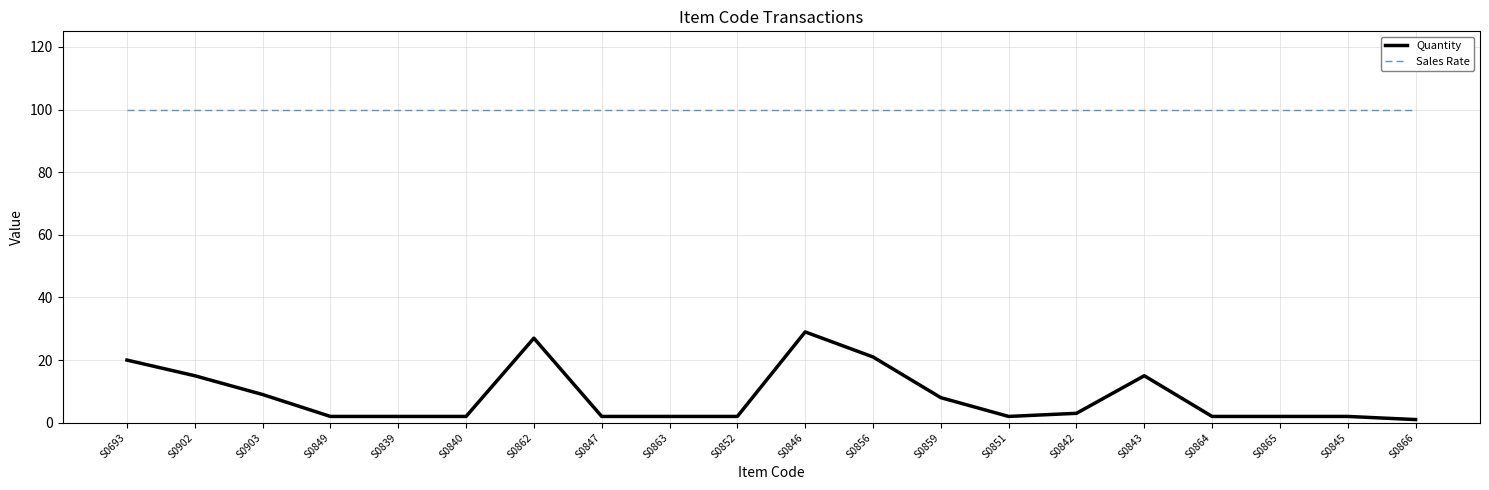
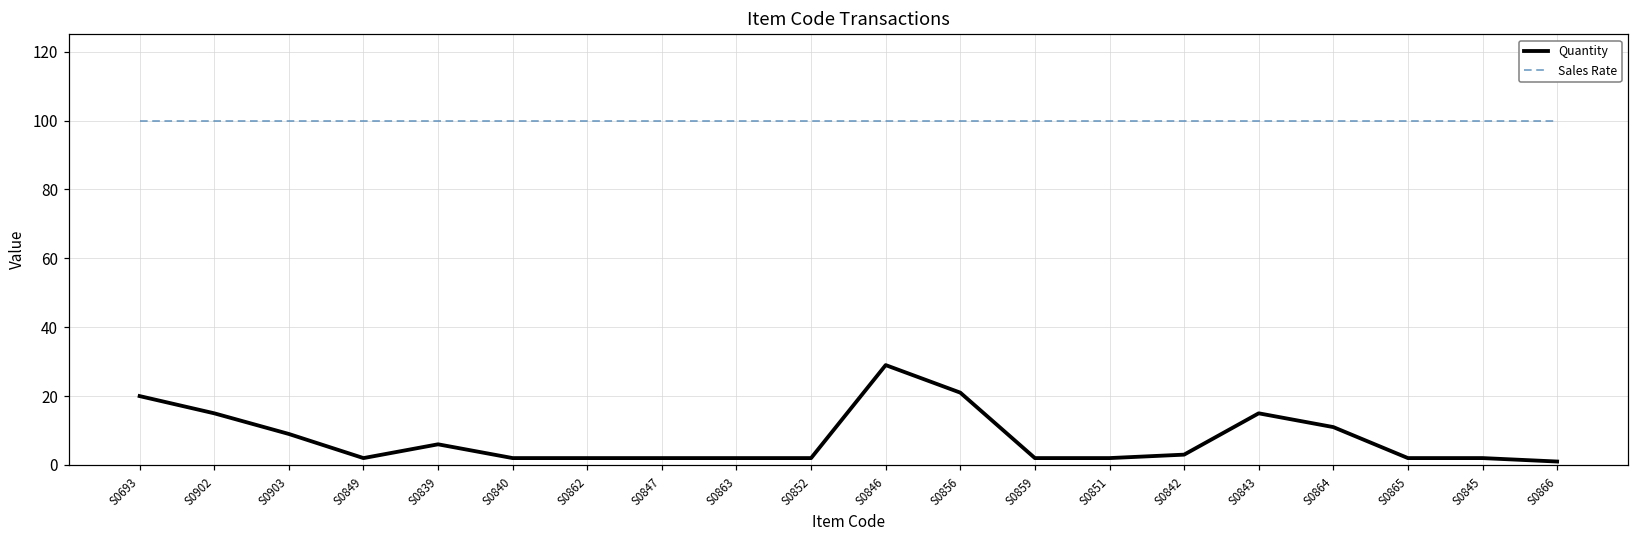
Quantity, S0839: 2 -> 6
Quantity, S0862: 27 -> 2
Quantity, S0859: 8 -> 2
Quantity, S0864: 2 -> 11
